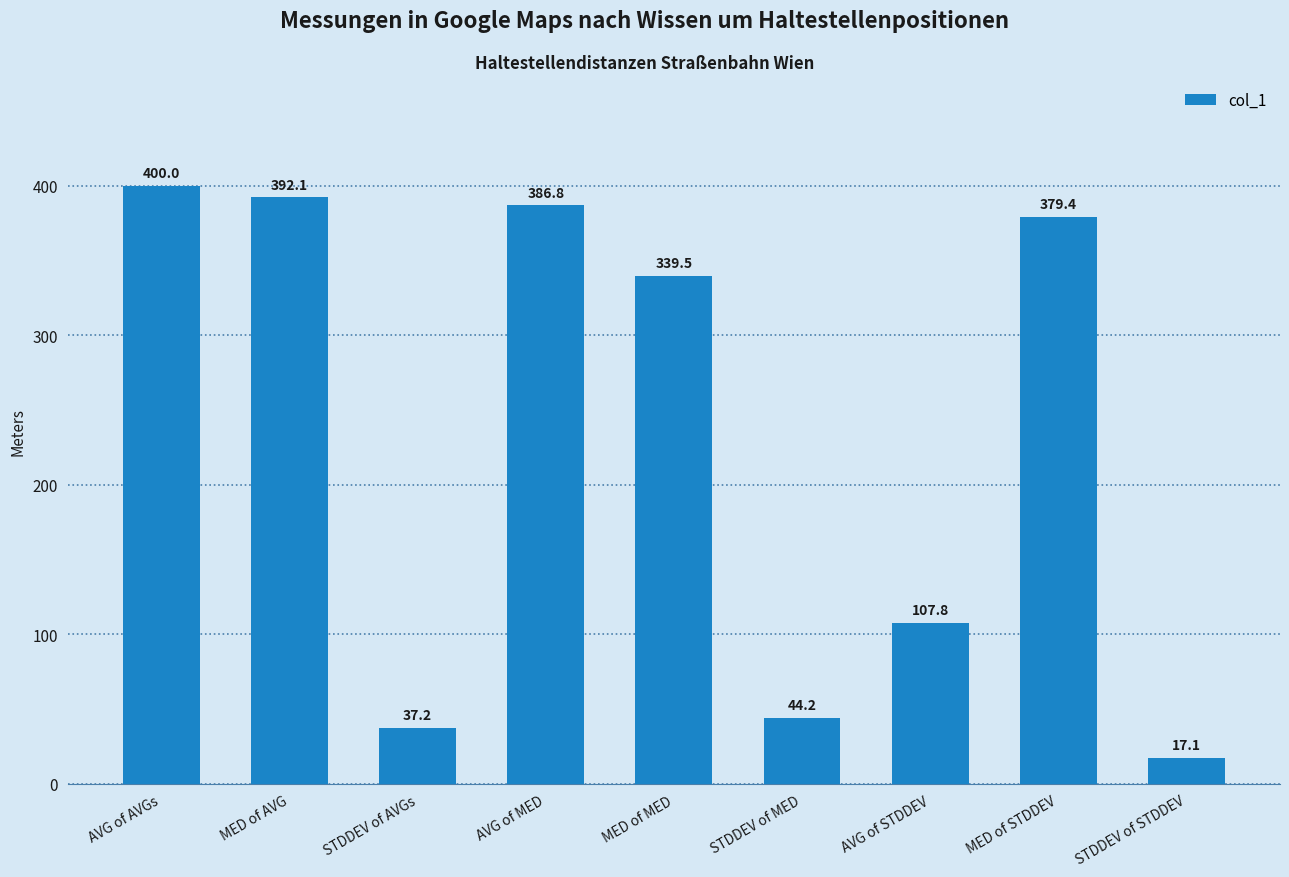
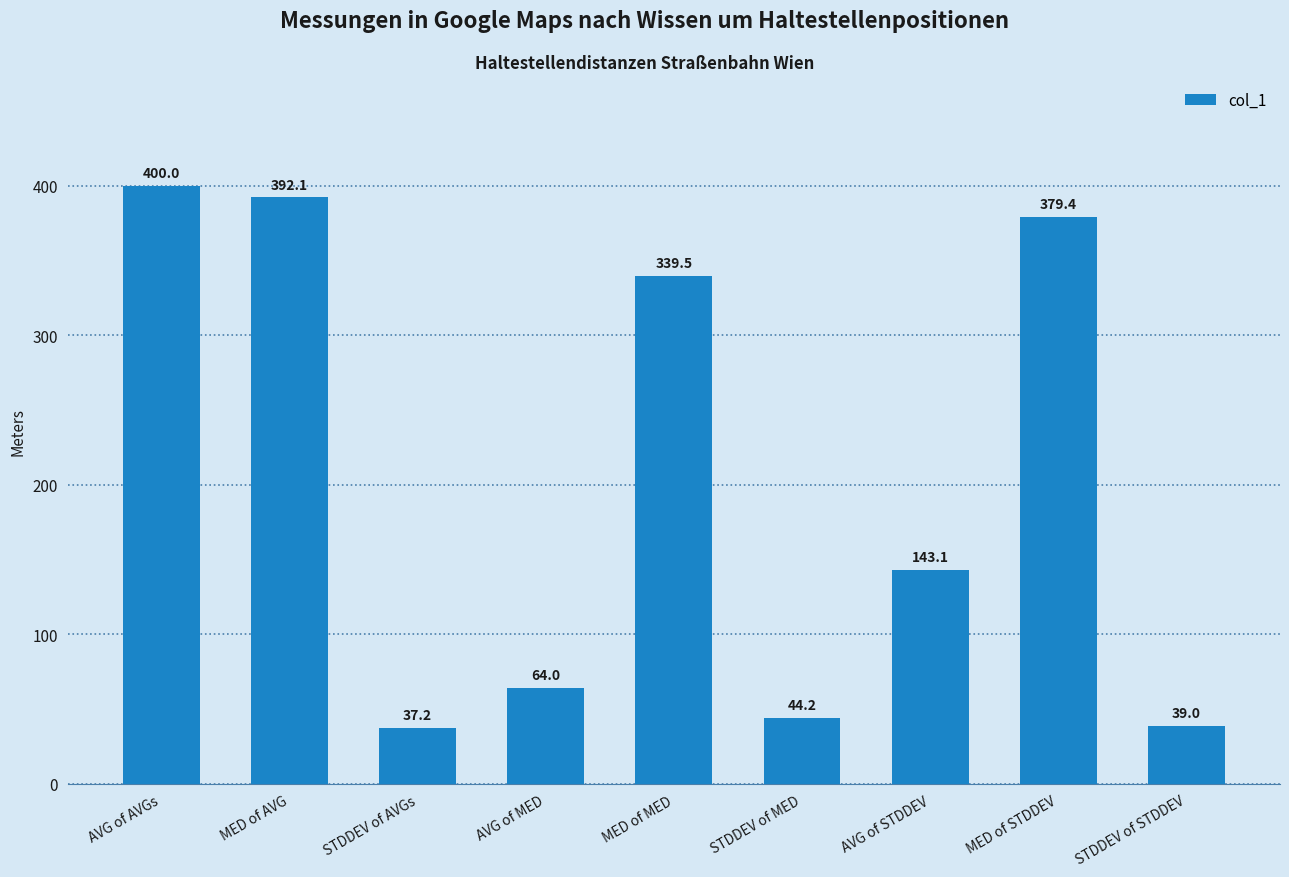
AVG of MED: 386.8 -> 64.0
AVG of STDDEV: 107.8 -> 143.1
STDDEV of STDDEV: 17.1 -> 39.0
